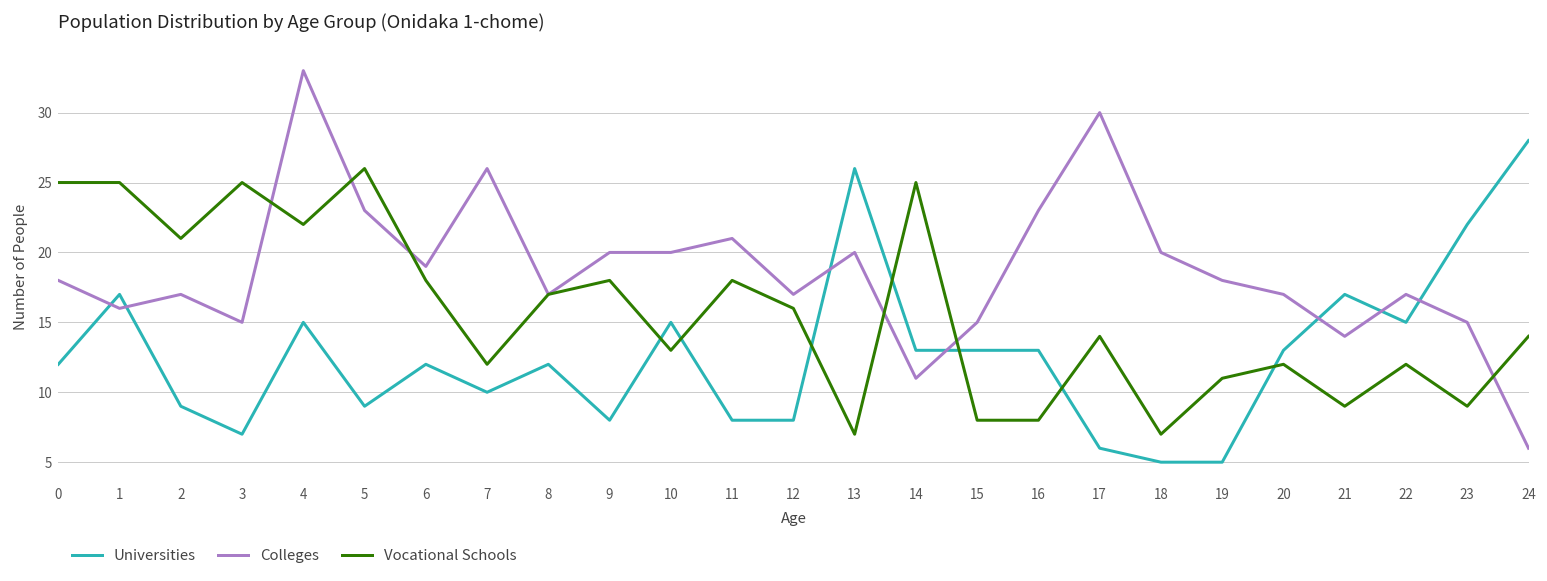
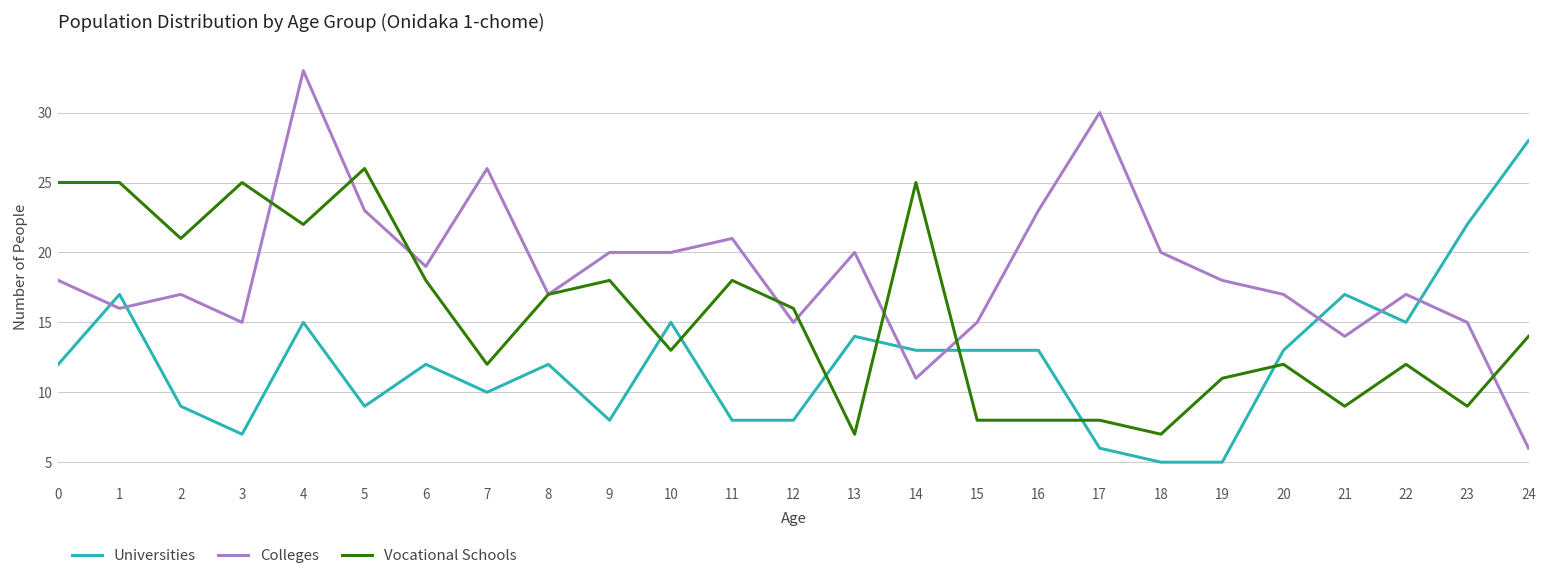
Colleges, 12: 17 -> 15
Universities, 13: 26 -> 14
Vocational Schools, 17: 14 -> 8
